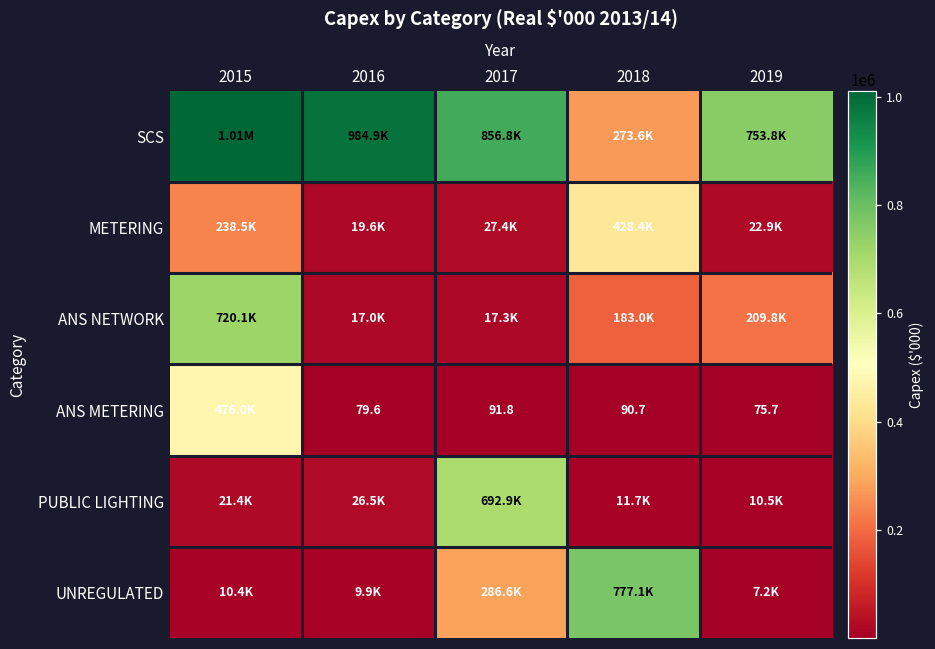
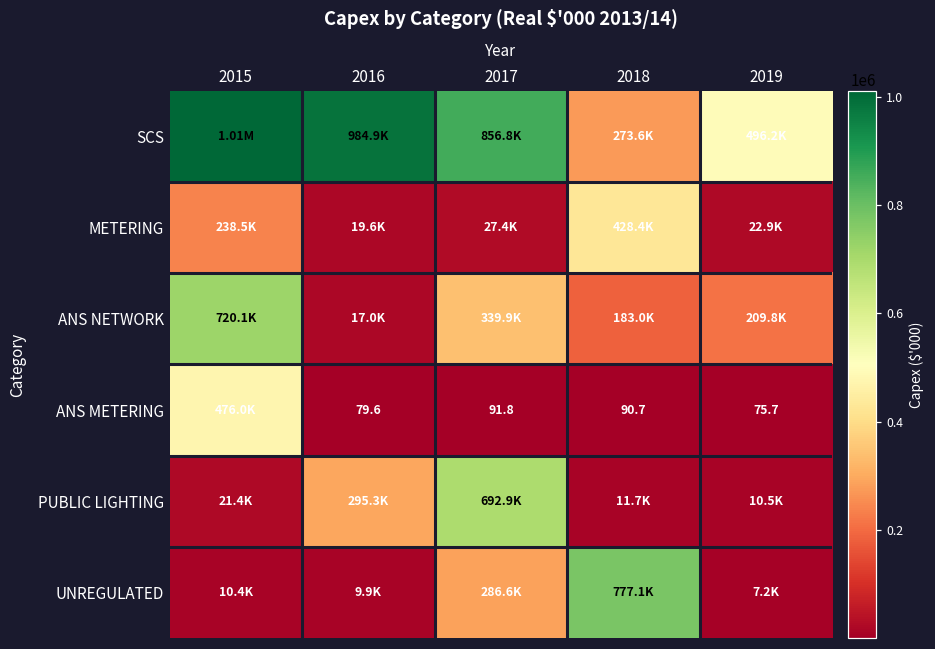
SCS, 2019: 753.8K -> 496.2K
ANS NETWORK, 2017: 17.3K -> 339.9K
PUBLIC LIGHTING, 2016: 26.5K -> 295.3K
